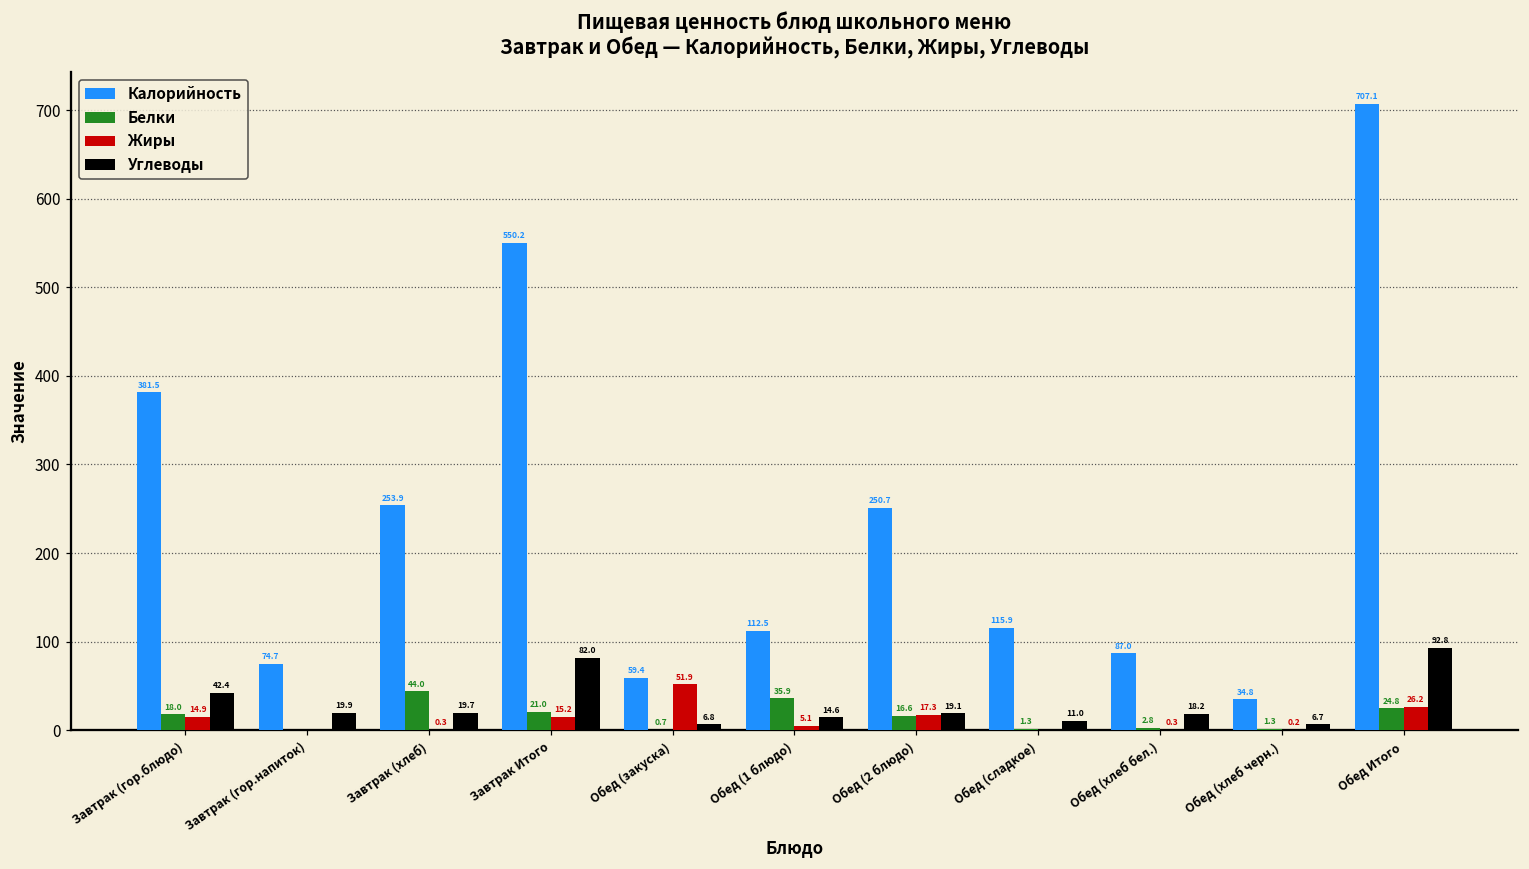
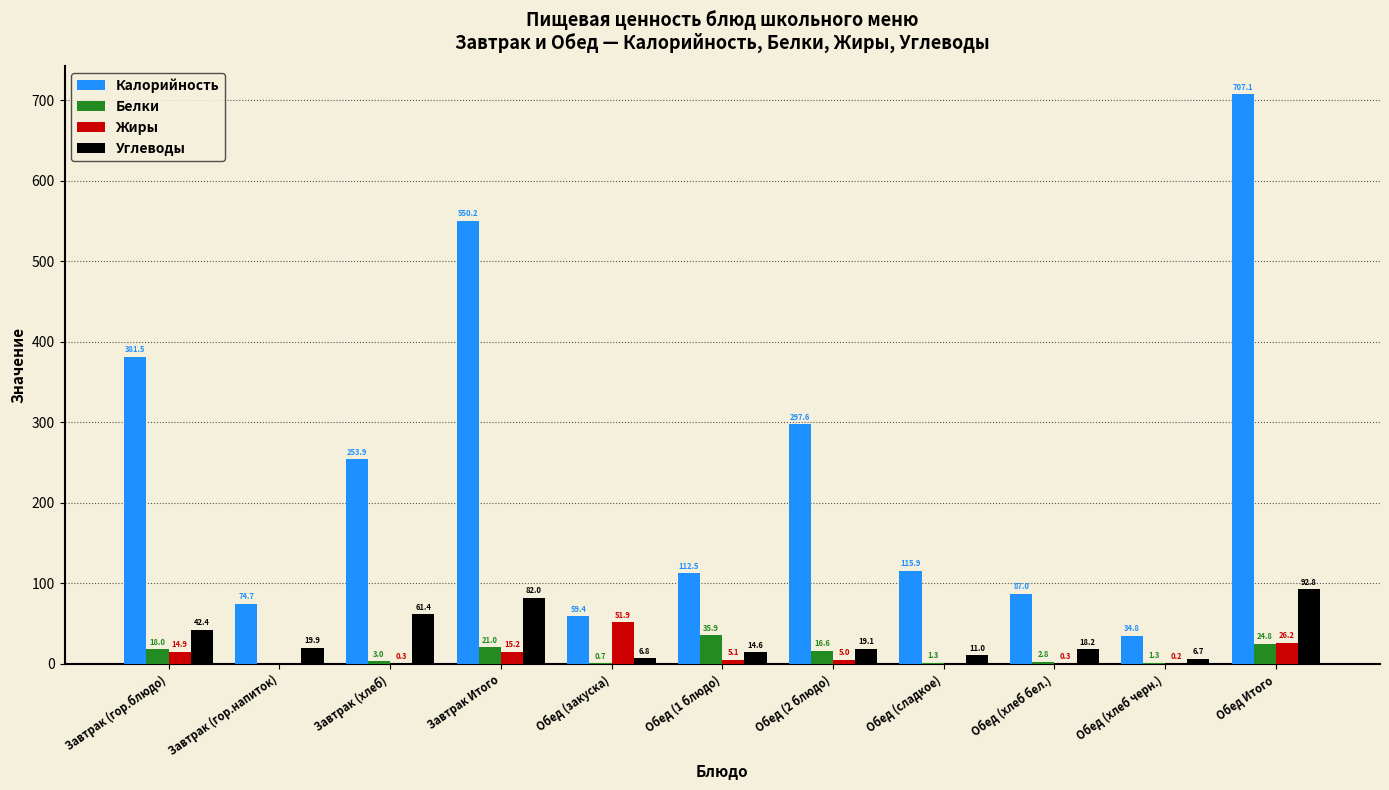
Белки, Завтрак (хлеб): 44.0 -> 3.0
Углеводы, Завтрак (хлеб): 19.7 -> 61.4
Калорийность, Обед (2 блюдо): 250.7 -> 297.6
Жиры, Обед (2 блюдо): 17.3 -> 5.0
